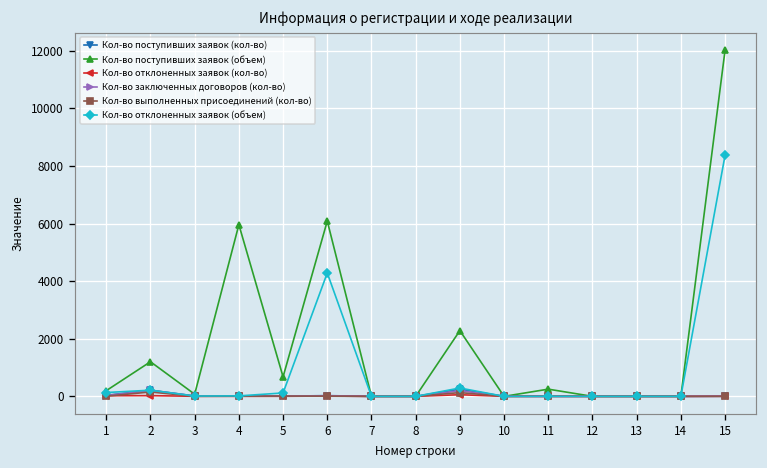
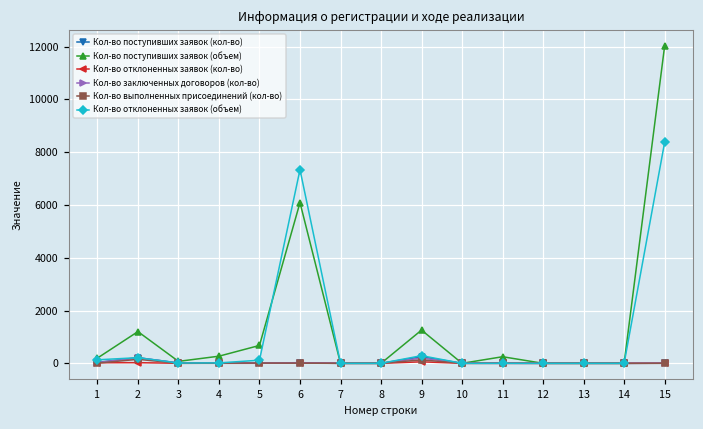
Кол-во поступивших заявок (объем), 4: 6000 -> 300
Кол-во отклоненных заявок (объем), 6: 4300 -> 7300
Кол-во поступивших заявок (объем), 9: 2300 -> 1300
